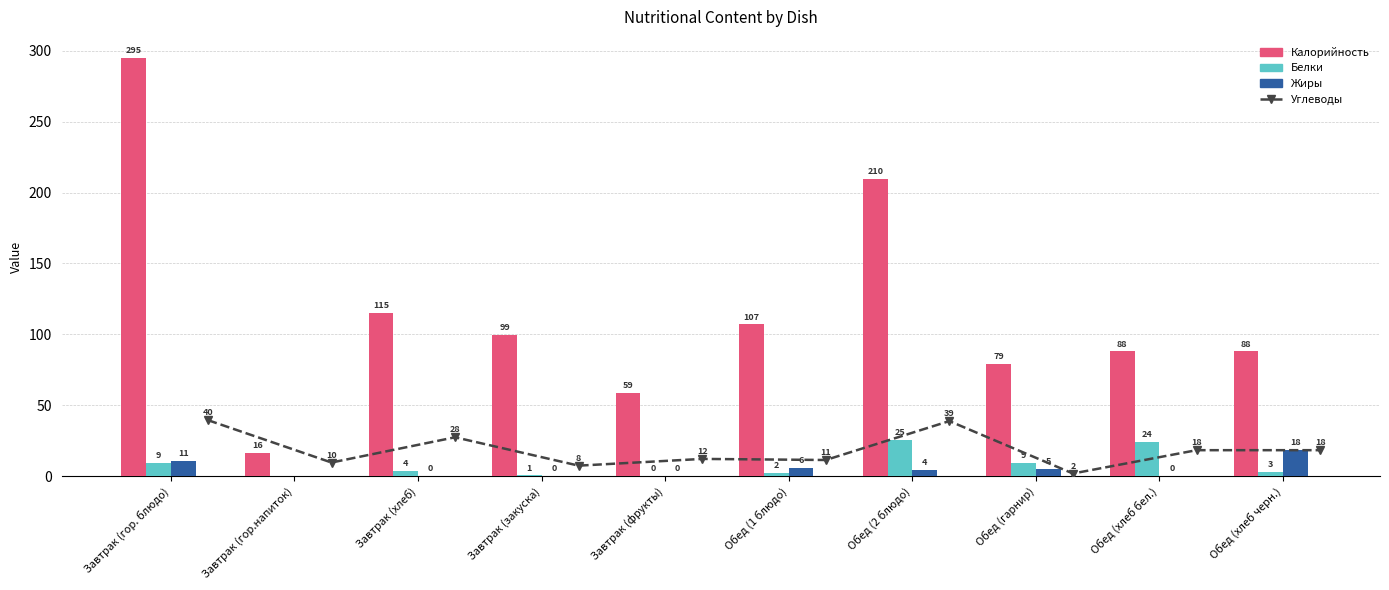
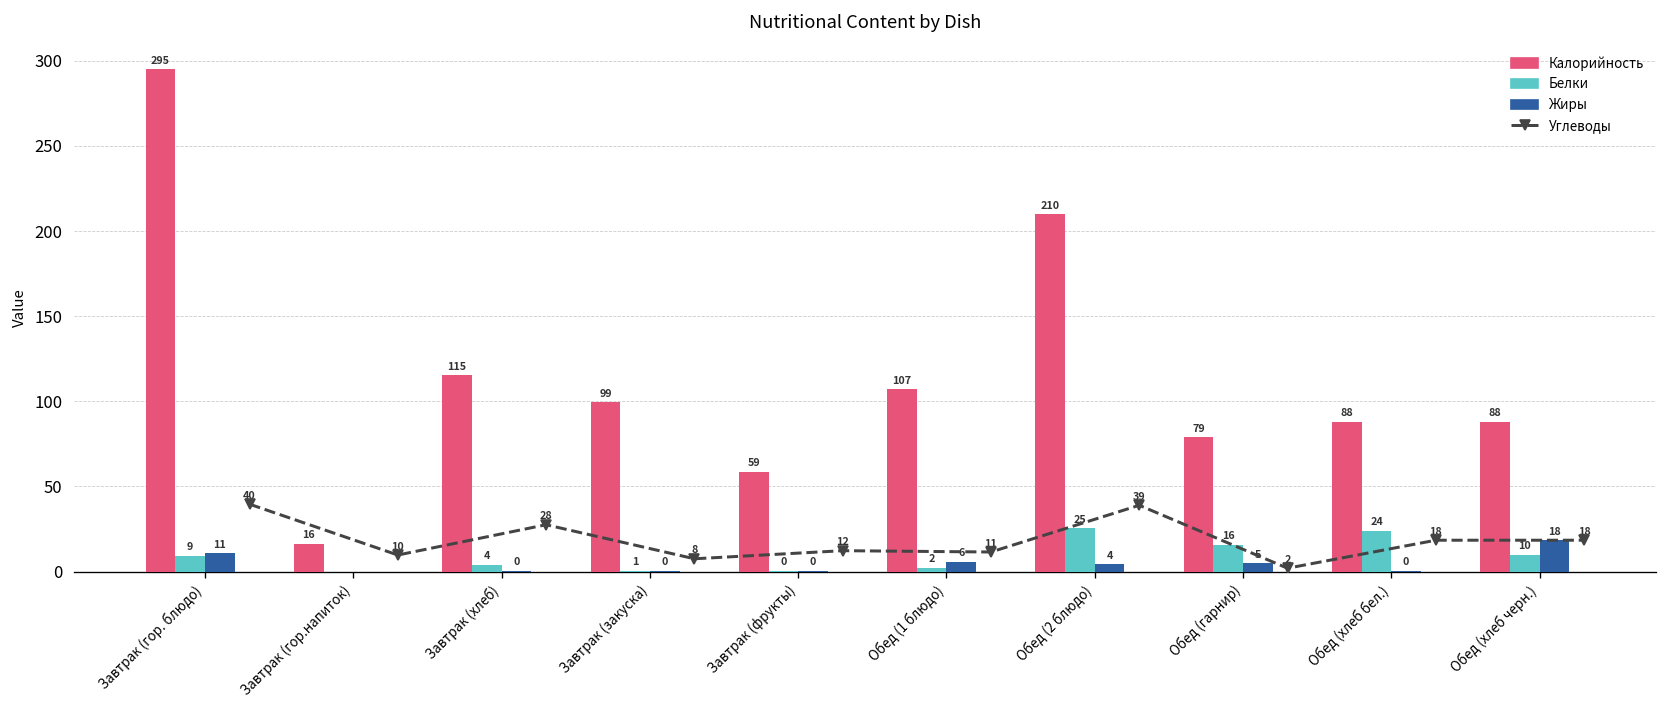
Белки, Обед (гарнир): 9 -> 16
Белки, Обед (хлеб черн.): 3 -> 10
